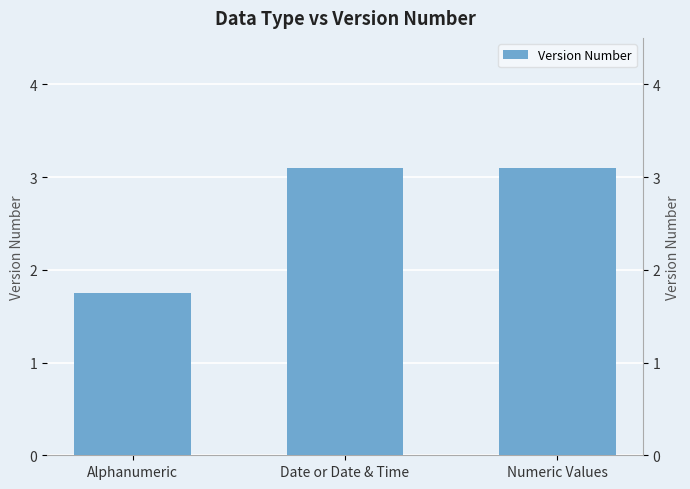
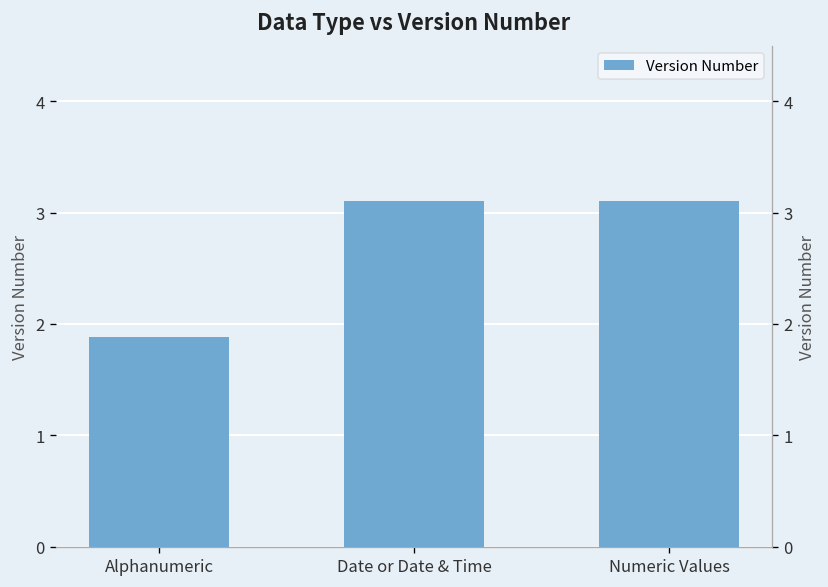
Alphanumeric: 1.8 -> 1.9
